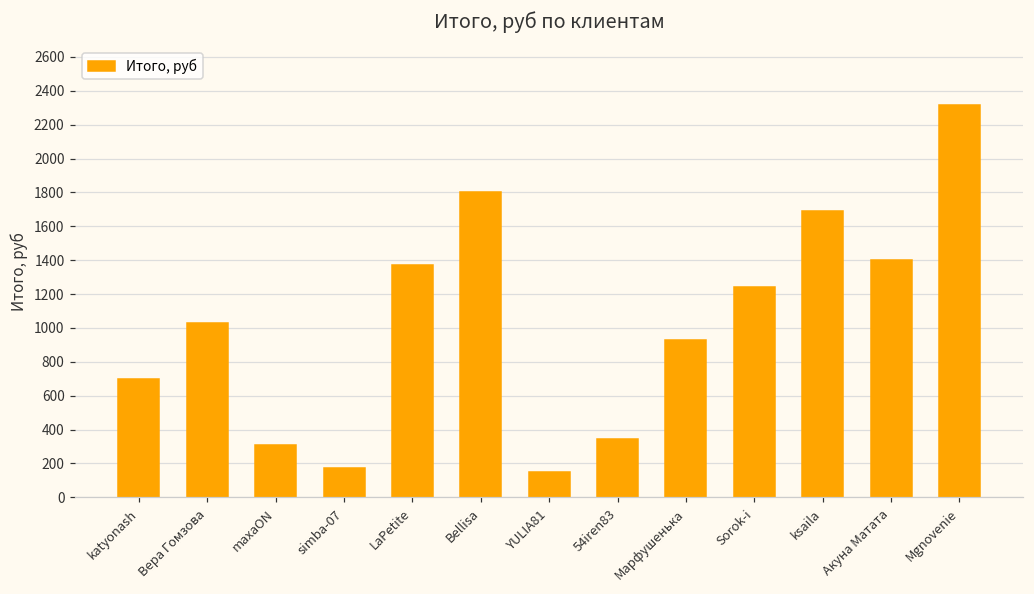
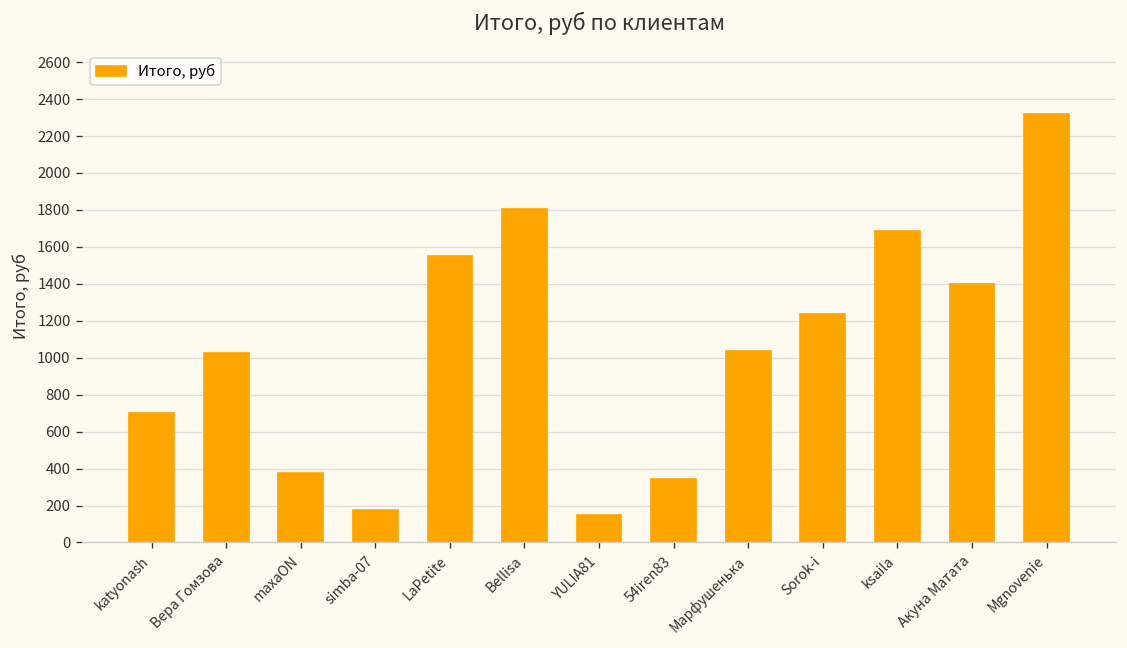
maxaON: 310 -> 370
LaPetite: 1370 -> 1550
Марфушенька: 930 -> 1040
